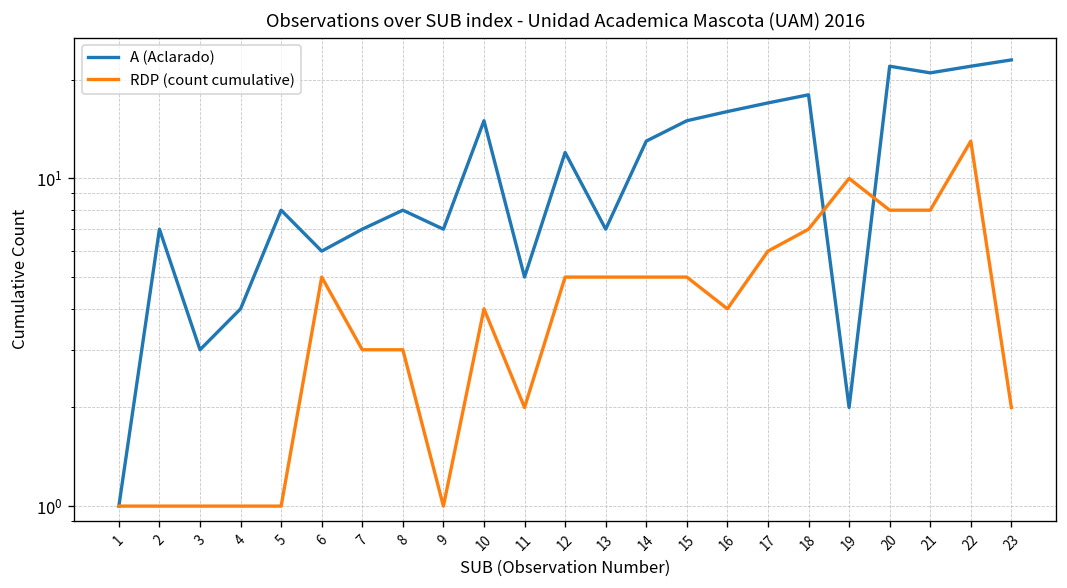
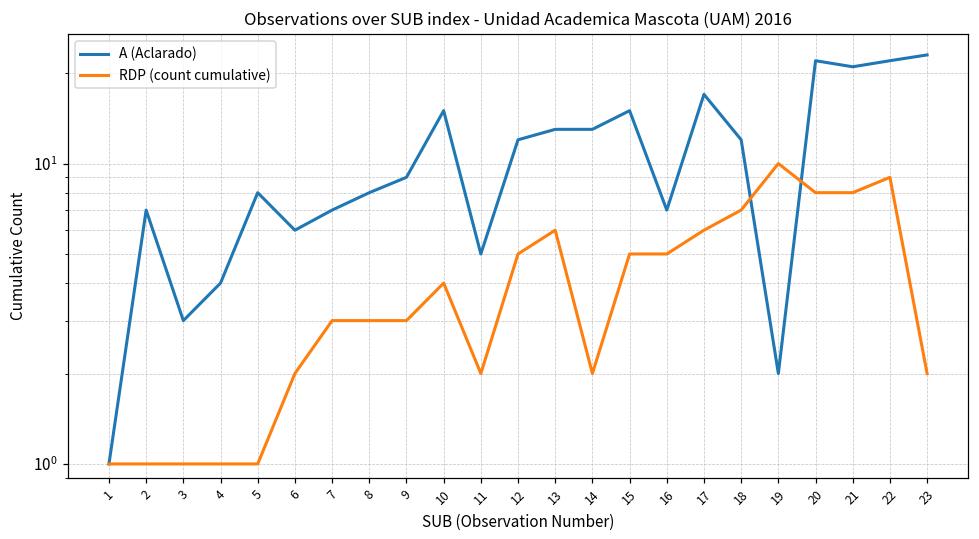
RDP (count cumulative), 6: 5 -> 2
A (Aclarado), 9: 7 -> 9
RDP (count cumulative), 9: 1 -> 3
A (Aclarado), 13: 7 -> 13
RDP (count cumulative), 13: 5 -> 6
RDP (count cumulative), 14: 5 -> 2
A (Aclarado), 16: 16 -> 7
RDP (count cumulative), 16: 4 -> 5
A (Aclarado), 18: 18 -> 12
RDP (count cumulative), 22: 13 -> 9
